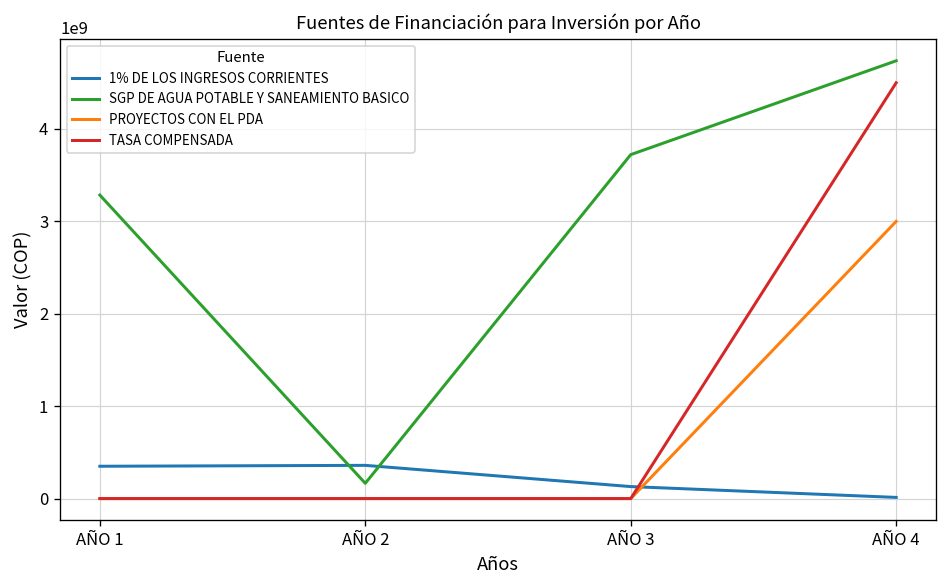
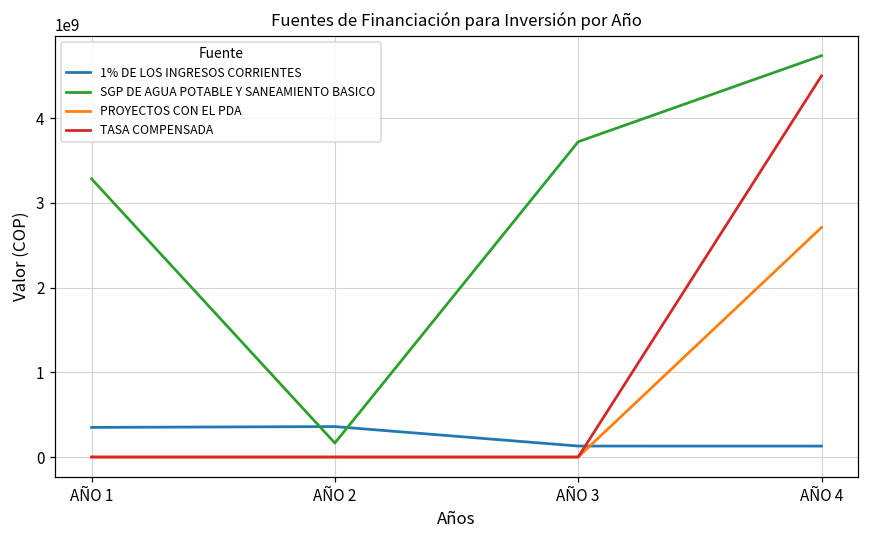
1% DE LOS INGRESOS CORRIENTES, AÑO 4: 0 -> 100000000
PROYECTOS CON EL PDA, AÑO 4: 3000000000 -> 2700000000
